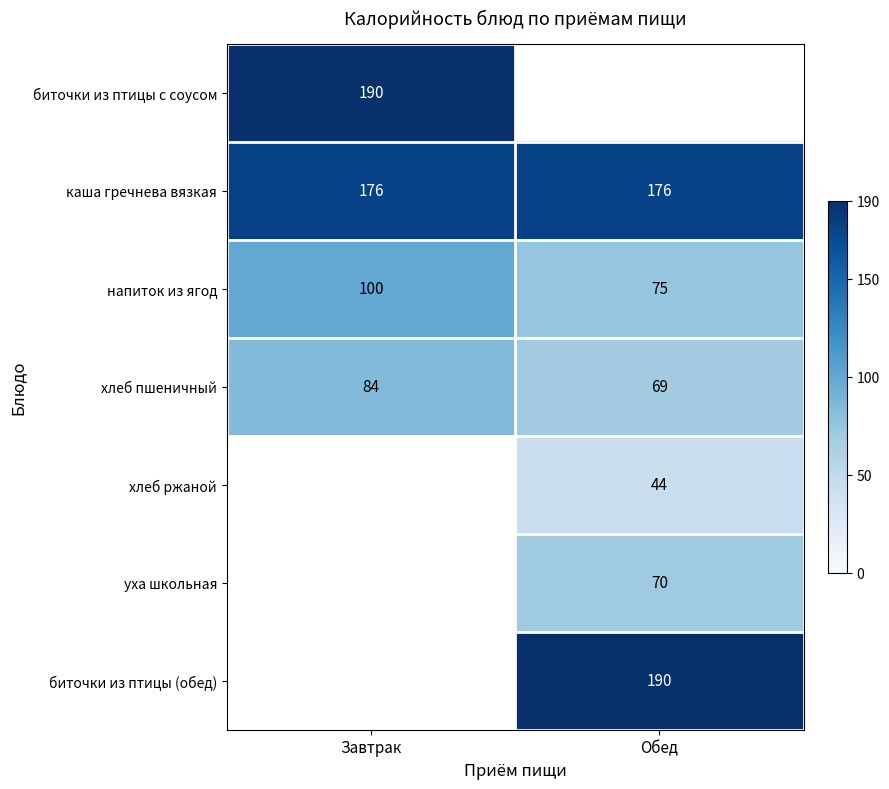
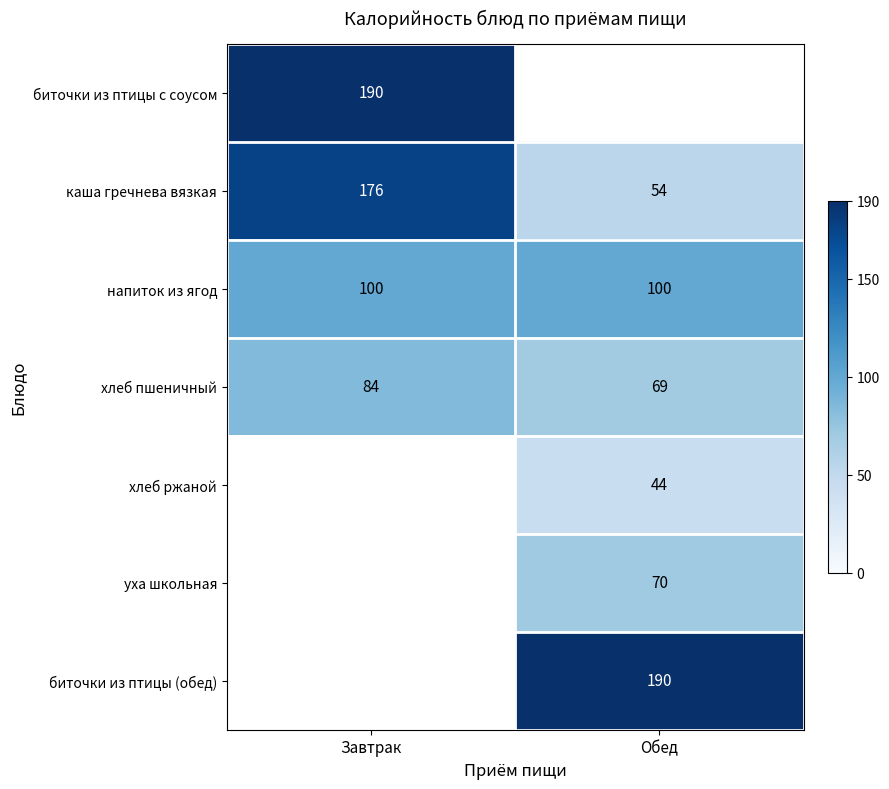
каша гречнева вязкая, Обед: 176 -> 54
напиток из ягод, Обед: 75 -> 100
